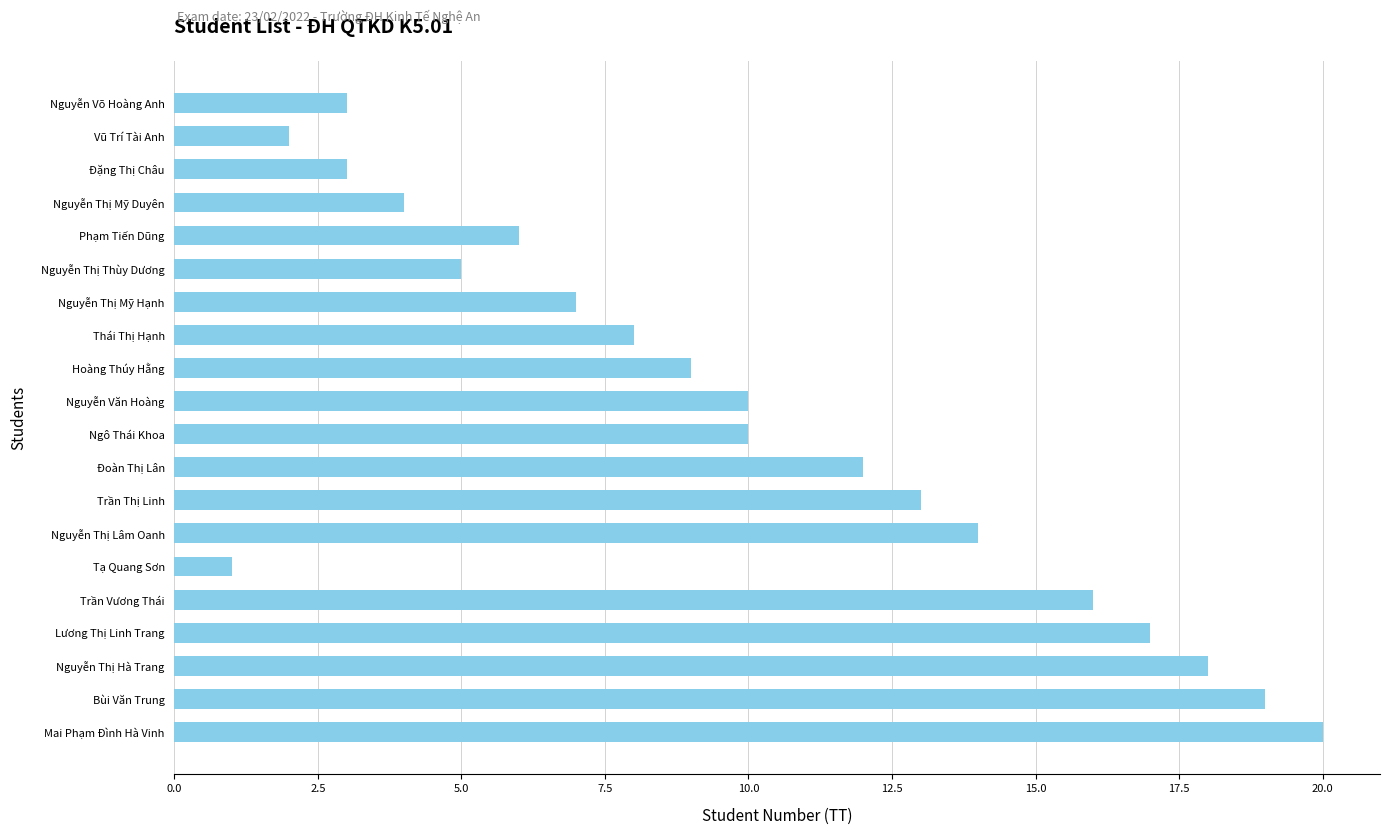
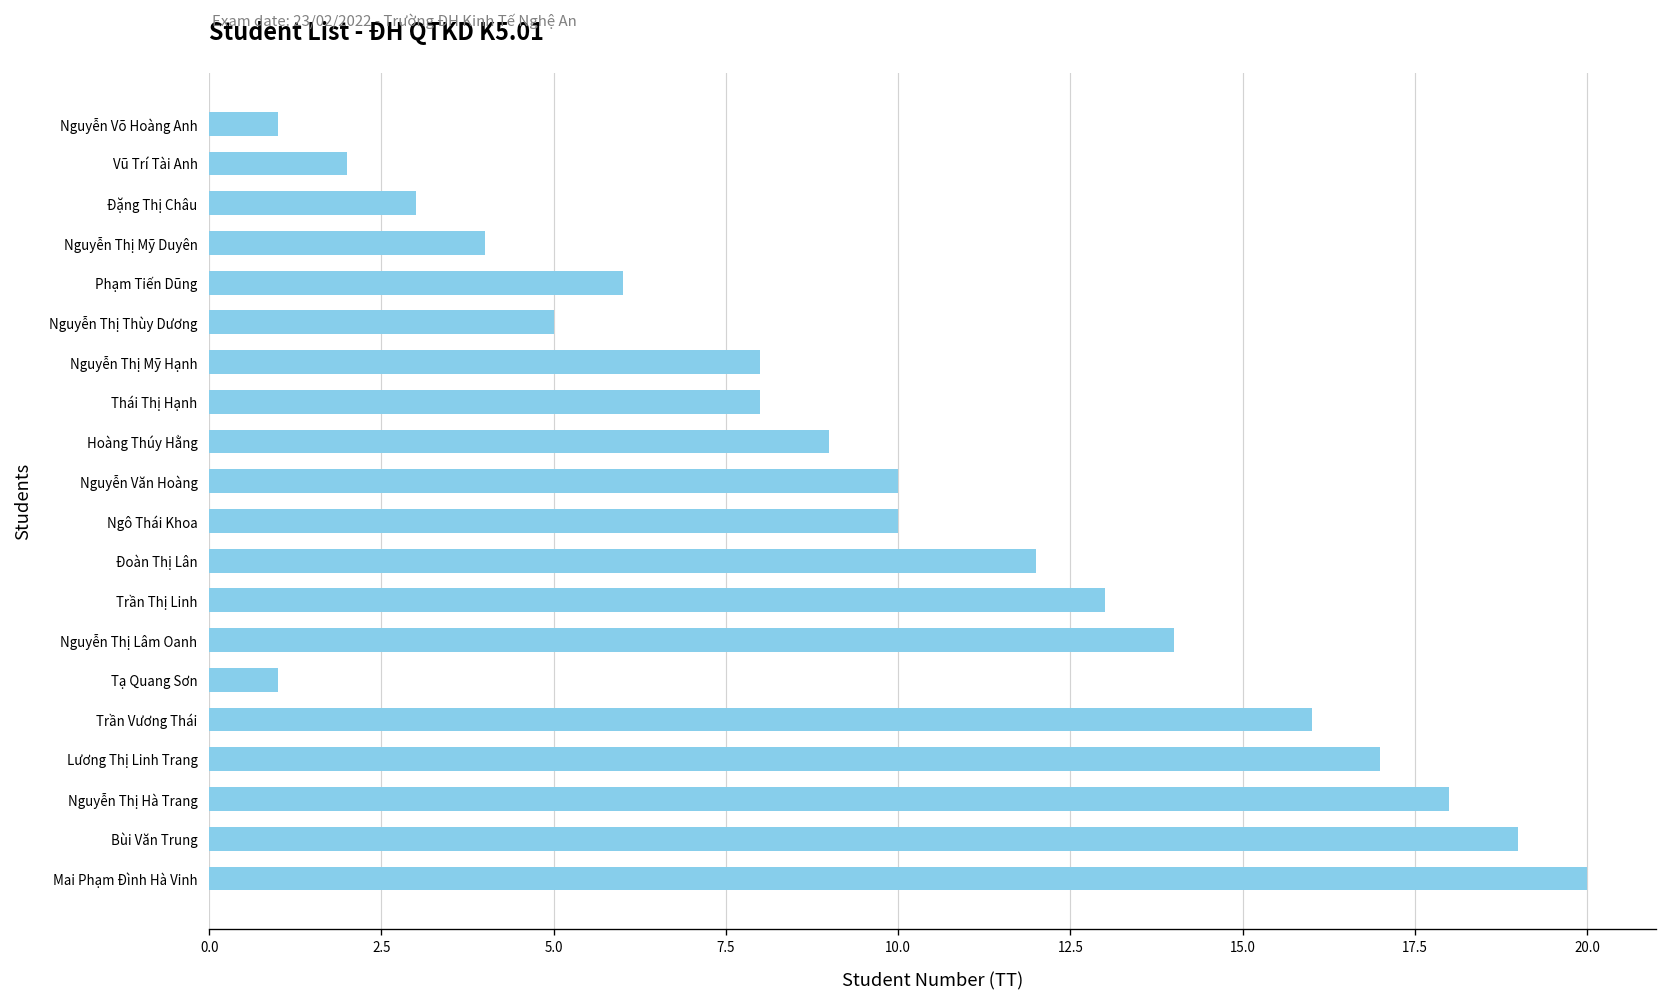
Nguyễn Võ Hoàng Anh: 3 -> 1
Nguyễn Thị Mỹ Hạnh: 7 -> 8
